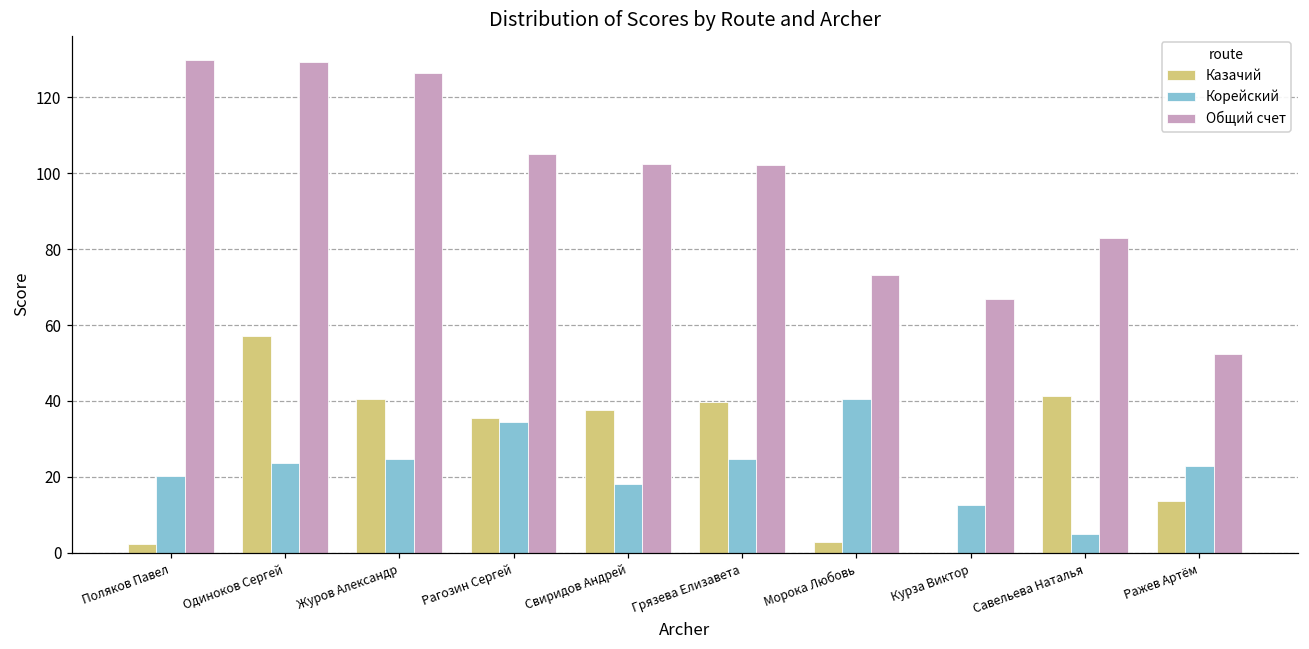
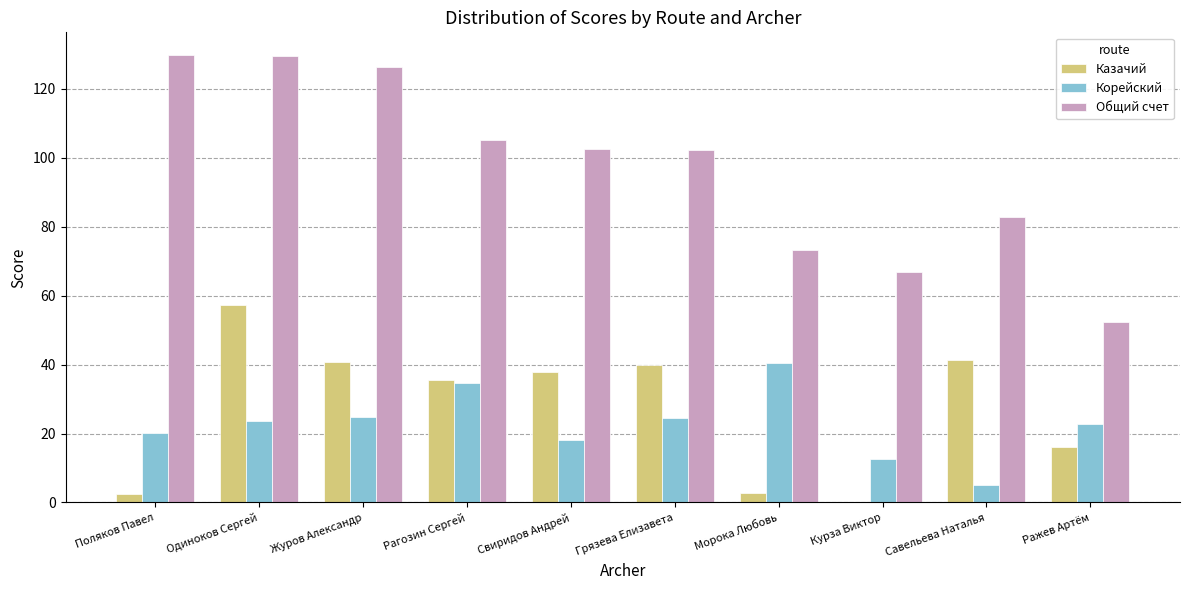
Казачий, Ражев Артём: 14 -> 16
